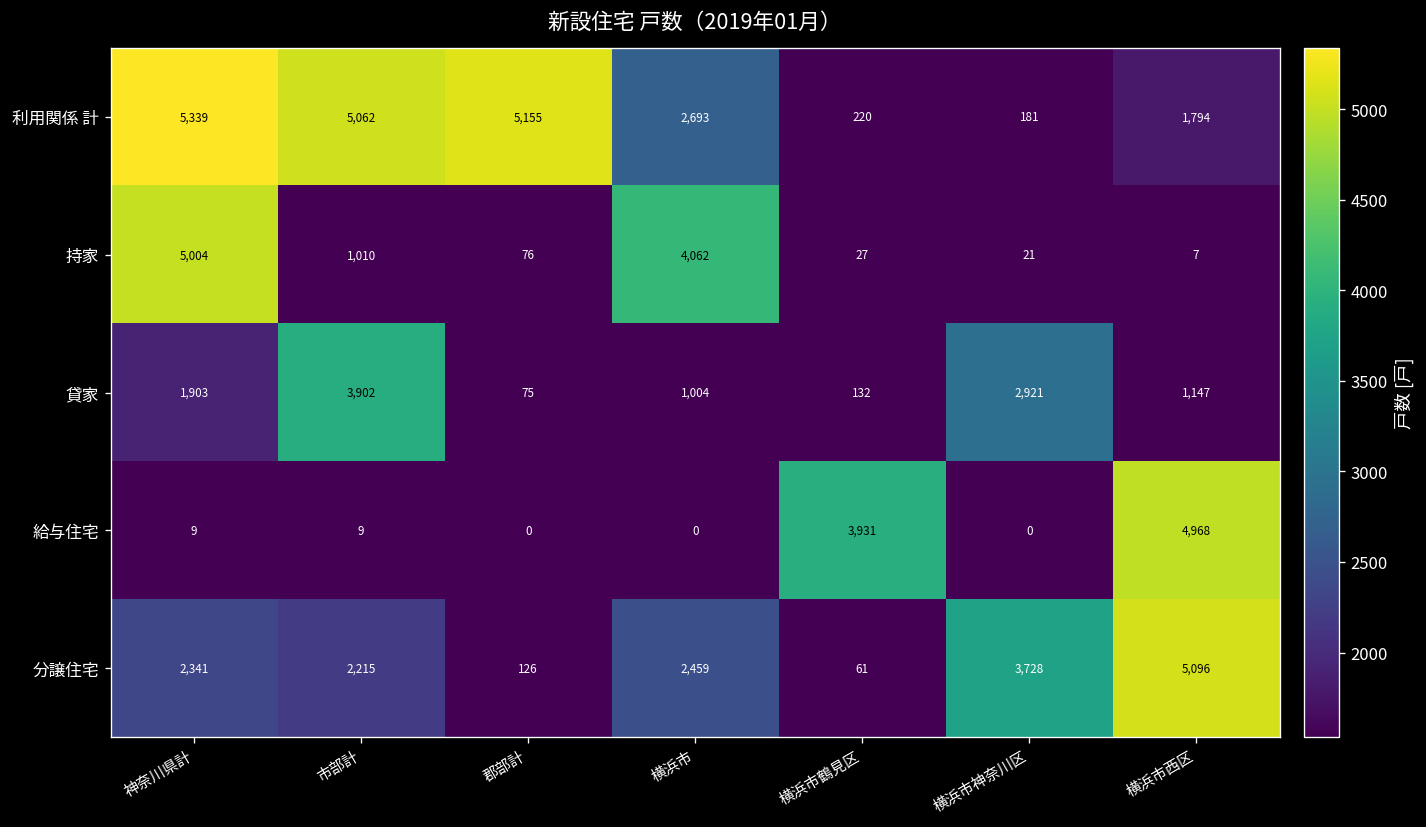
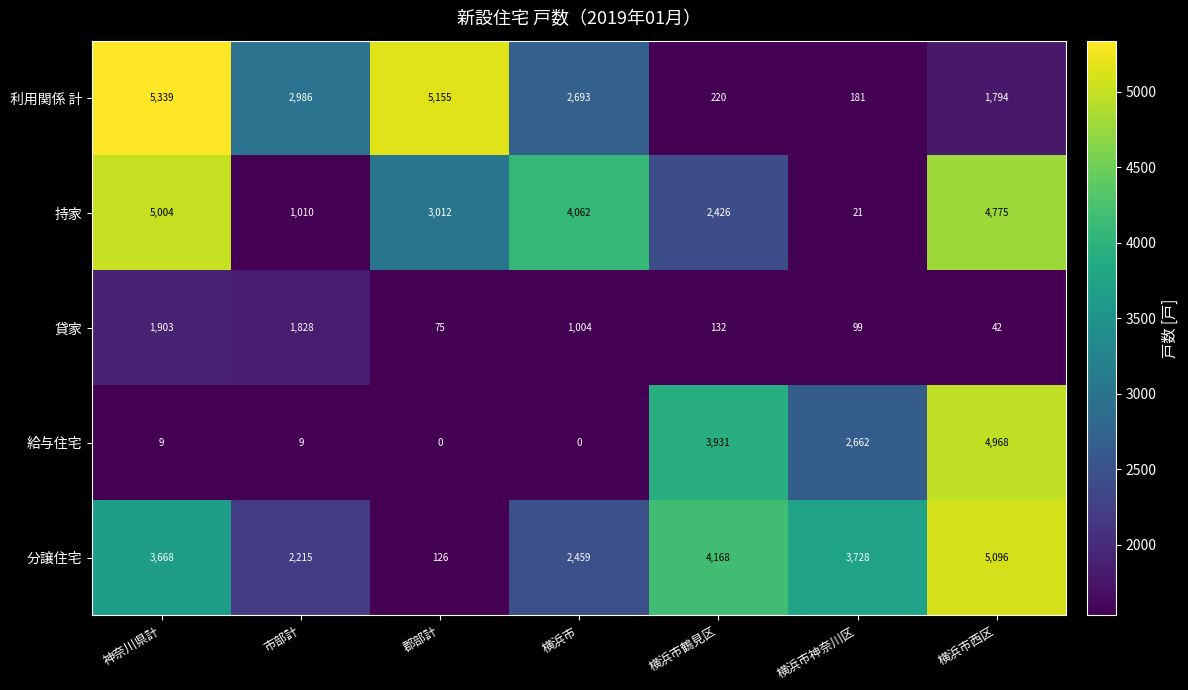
利用関係 計, 市部計: 5,062 -> 2,986
持家, 郡部計: 76 -> 3,012
持家, 横浜市鶴見区: 27 -> 2,426
持家, 横浜市西区: 7 -> 4,775
貸家, 市部計: 3,902 -> 1,828
貸家, 横浜市神奈川区: 2,921 -> 99
貸家, 横浜市西区: 1,147 -> 42
給与住宅, 横浜市神奈川区: 0 -> 2,662
分譲住宅, 神奈川県計: 2,341 -> 3,668
分譲住宅, 横浜市鶴見区: 61 -> 4,168
